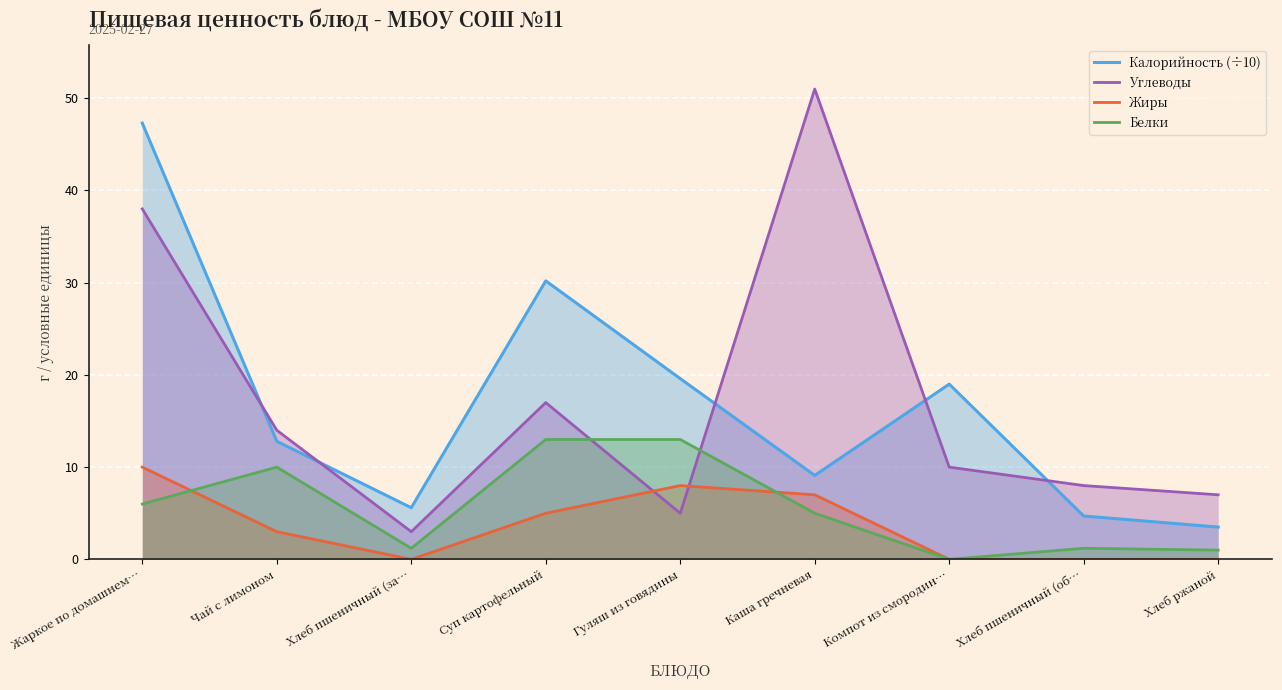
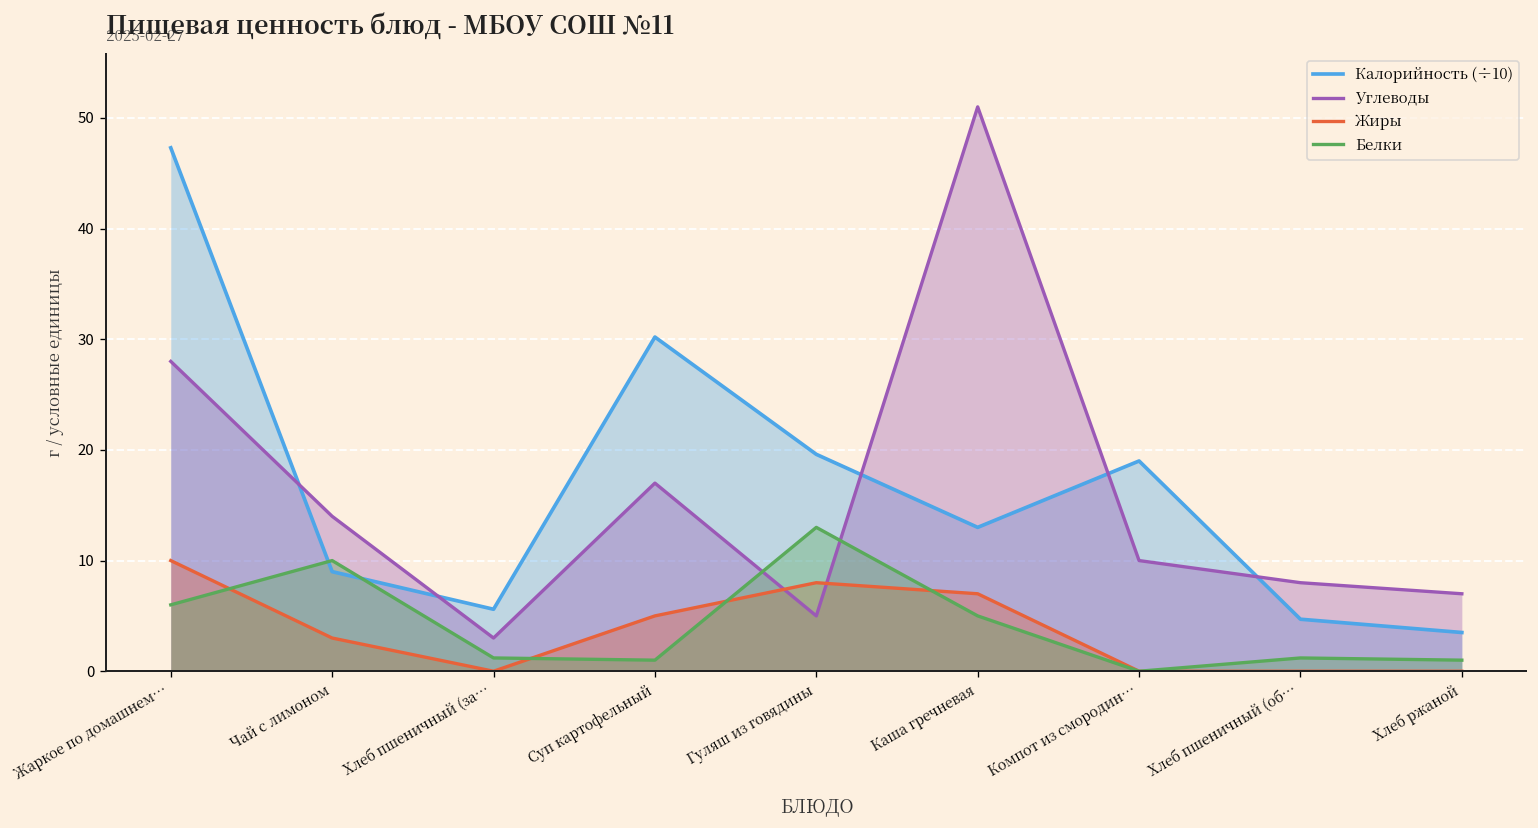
Углеводы, Жаркое по домашнем…: 38 -> 28
Калорийность (÷10), Чай с лимоном: 13 -> 9
Белки, Суп картофельный: 13 -> 1
Калорийность (÷10), Каша гречневая: 9 -> 13
